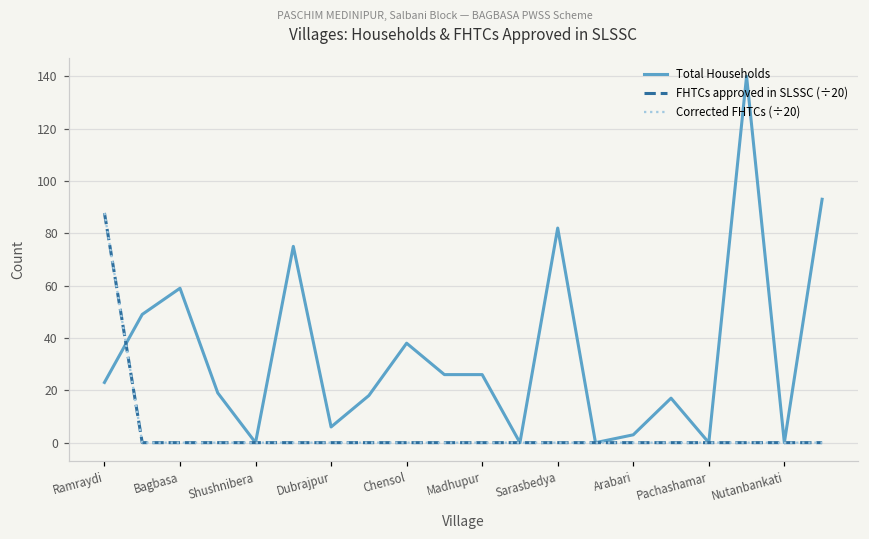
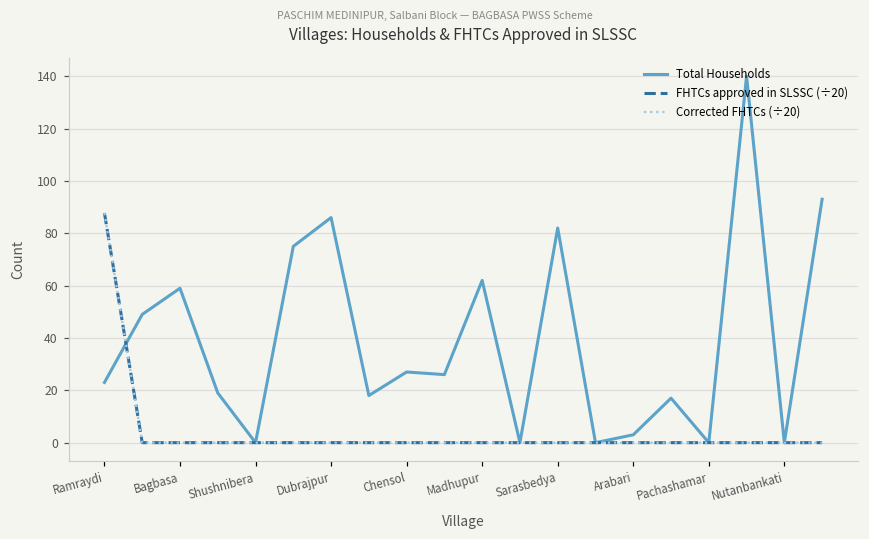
Total Households, Dubrajpur: 6 -> 86
Total Households, Chensol: 38 -> 27
Total Households, Madhupur: 26 -> 62
